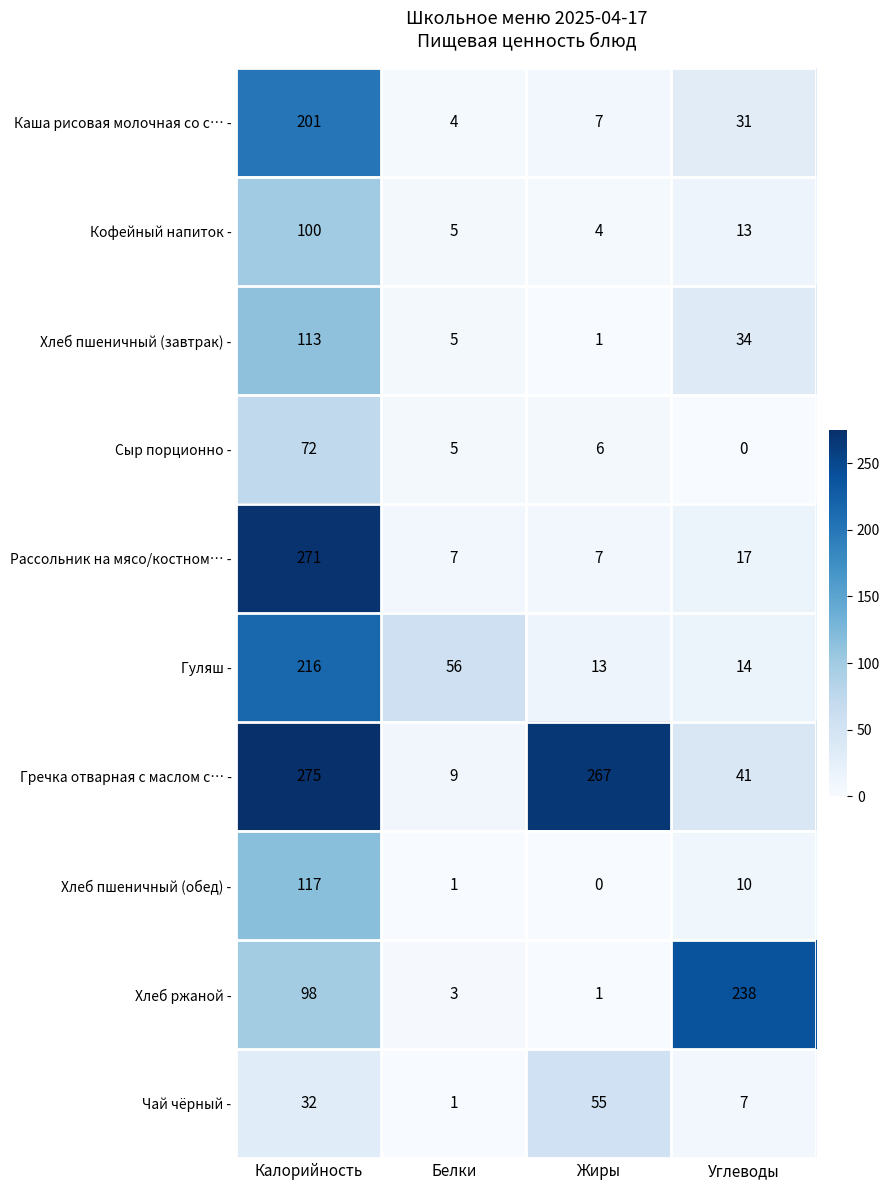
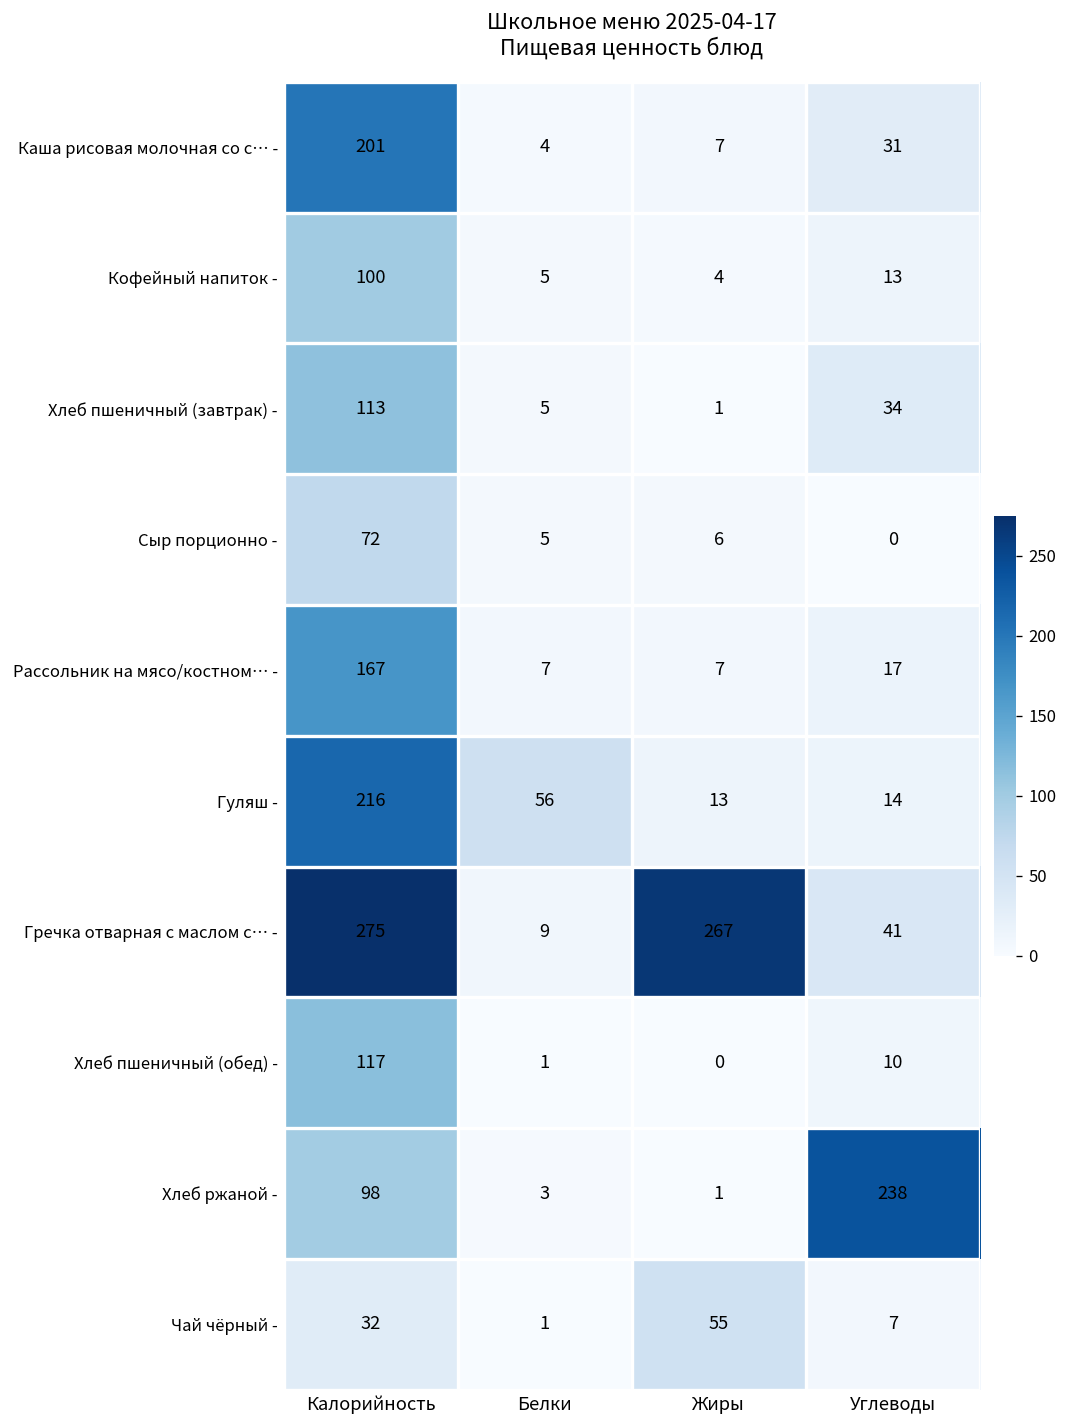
Рассольник на мясо/костном… -, Калорийность: 271 -> 167
